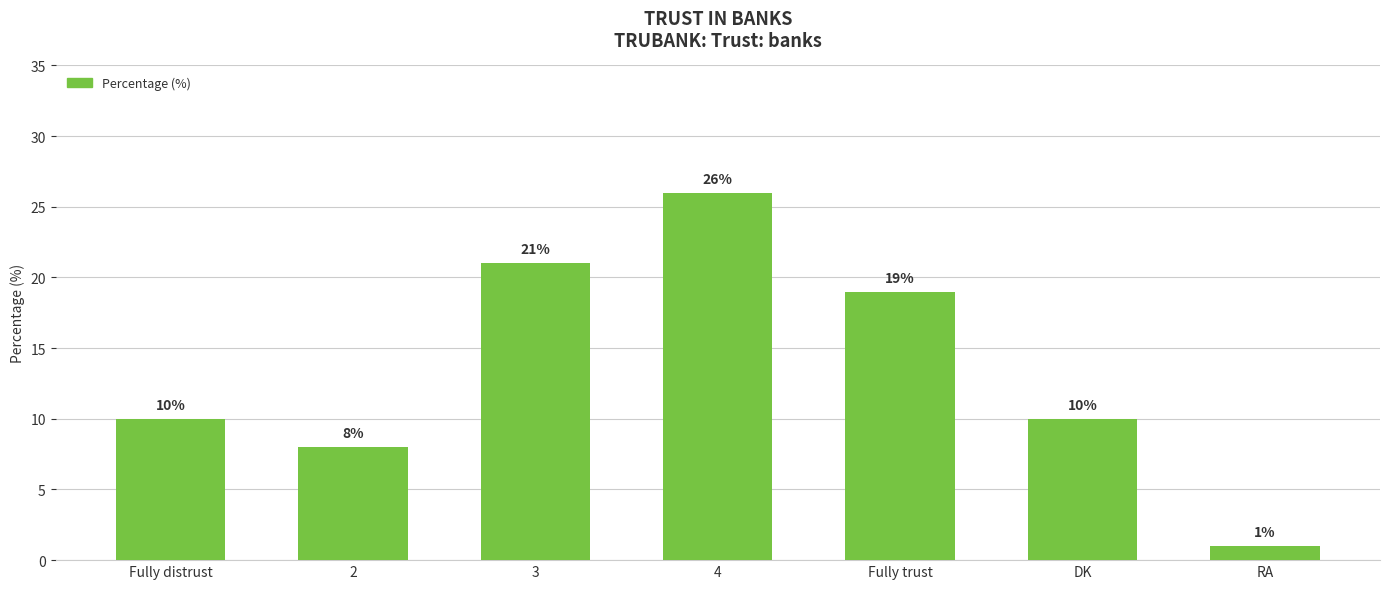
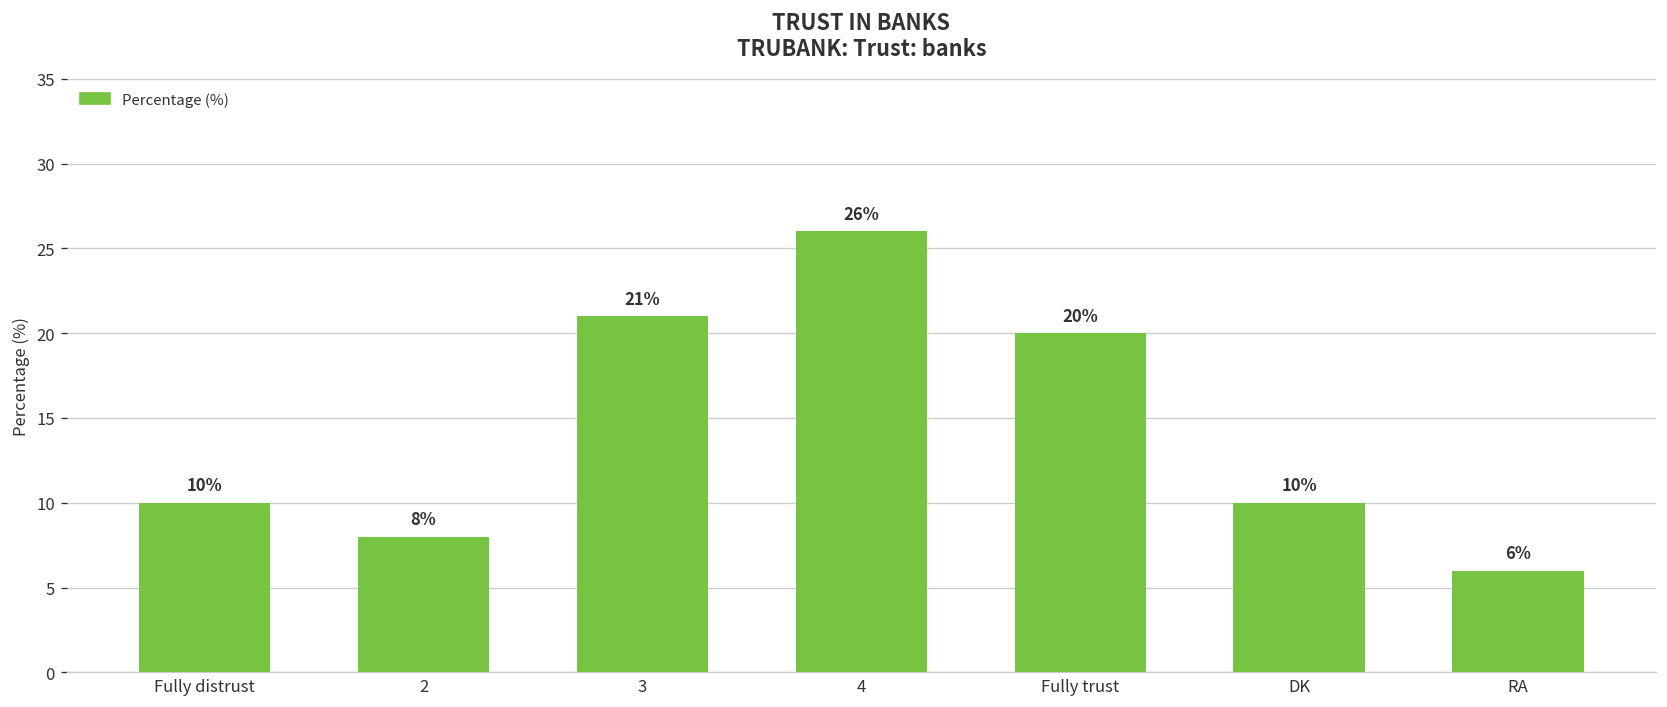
Fully trust: 19% -> 20%
RA: 1% -> 6%
